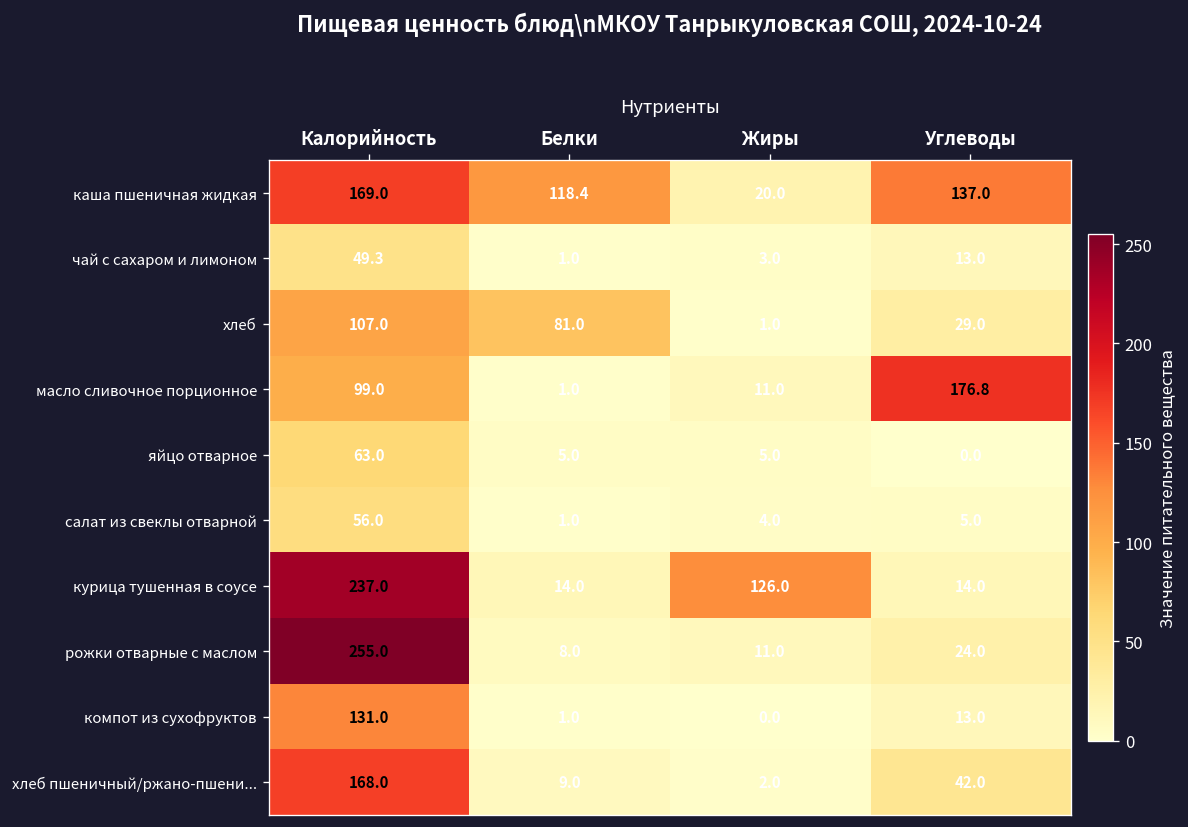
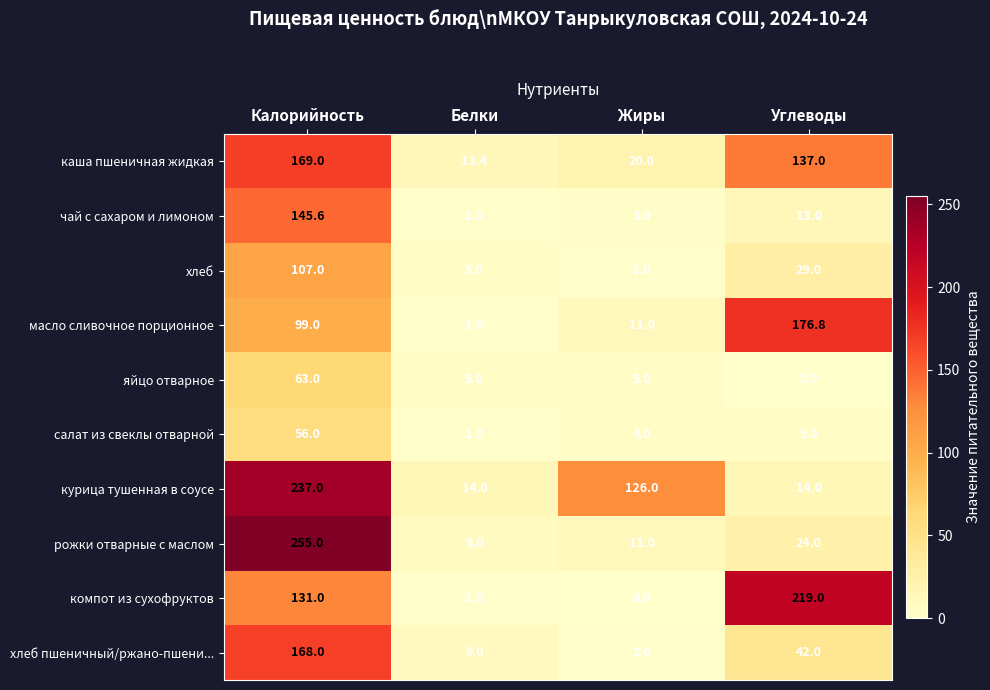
каша пшеничная жидкая, Белки: 118.4 -> 13.4
чай с сахаром и лимоном, Калорийность: 49.3 -> 145.6
хлеб, Белки: 81.0 -> 5.0
компот из сухофруктов, Углеводы: 13.0 -> 219.0
